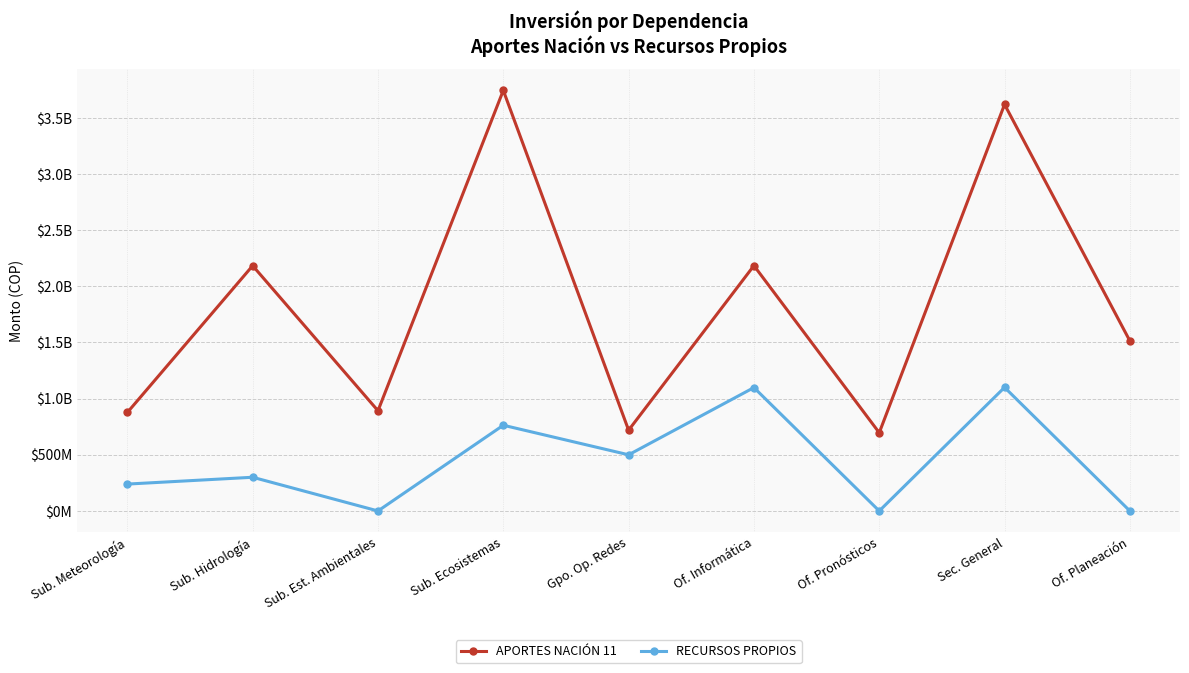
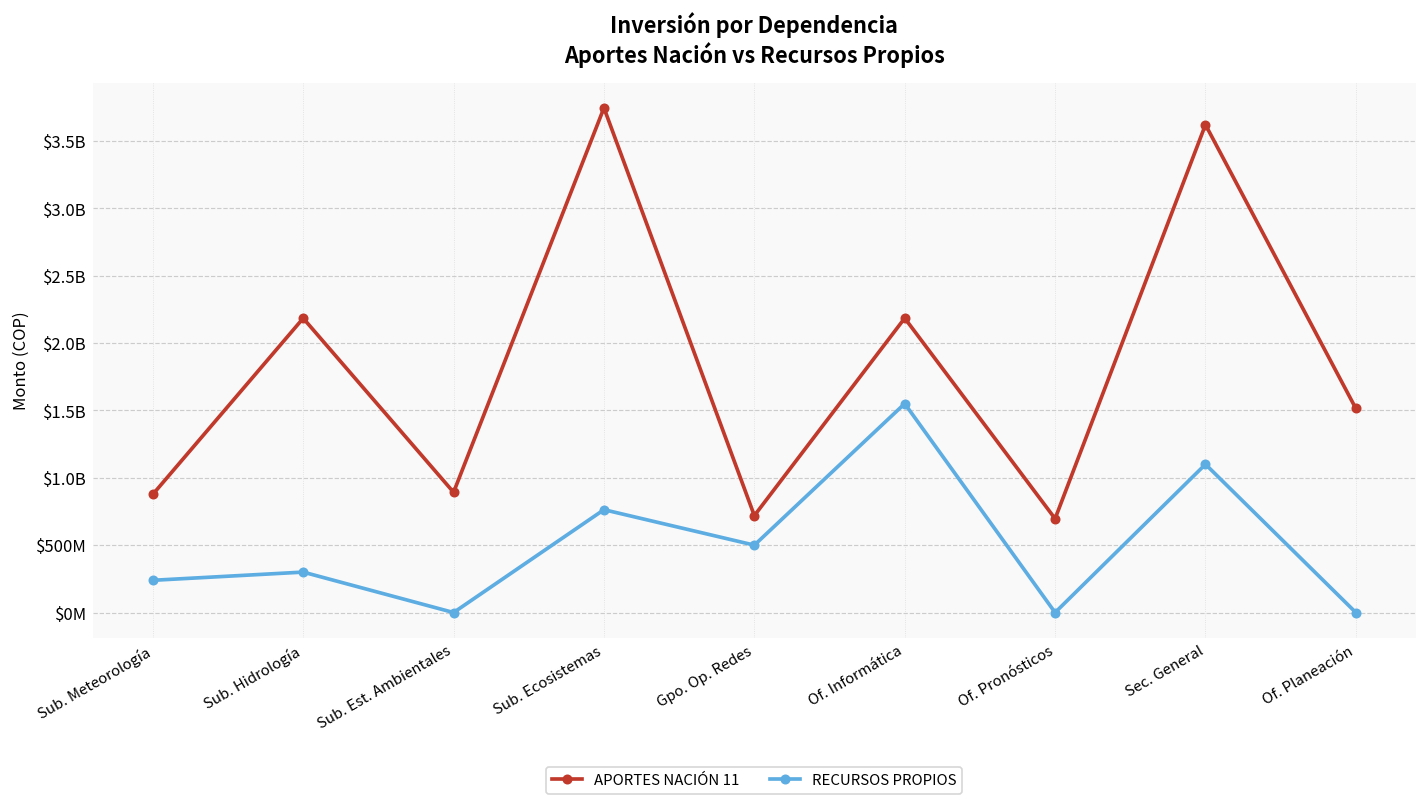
RECURSOS PROPIOS, Of. Informática: $1100000000 -> $1550000000
